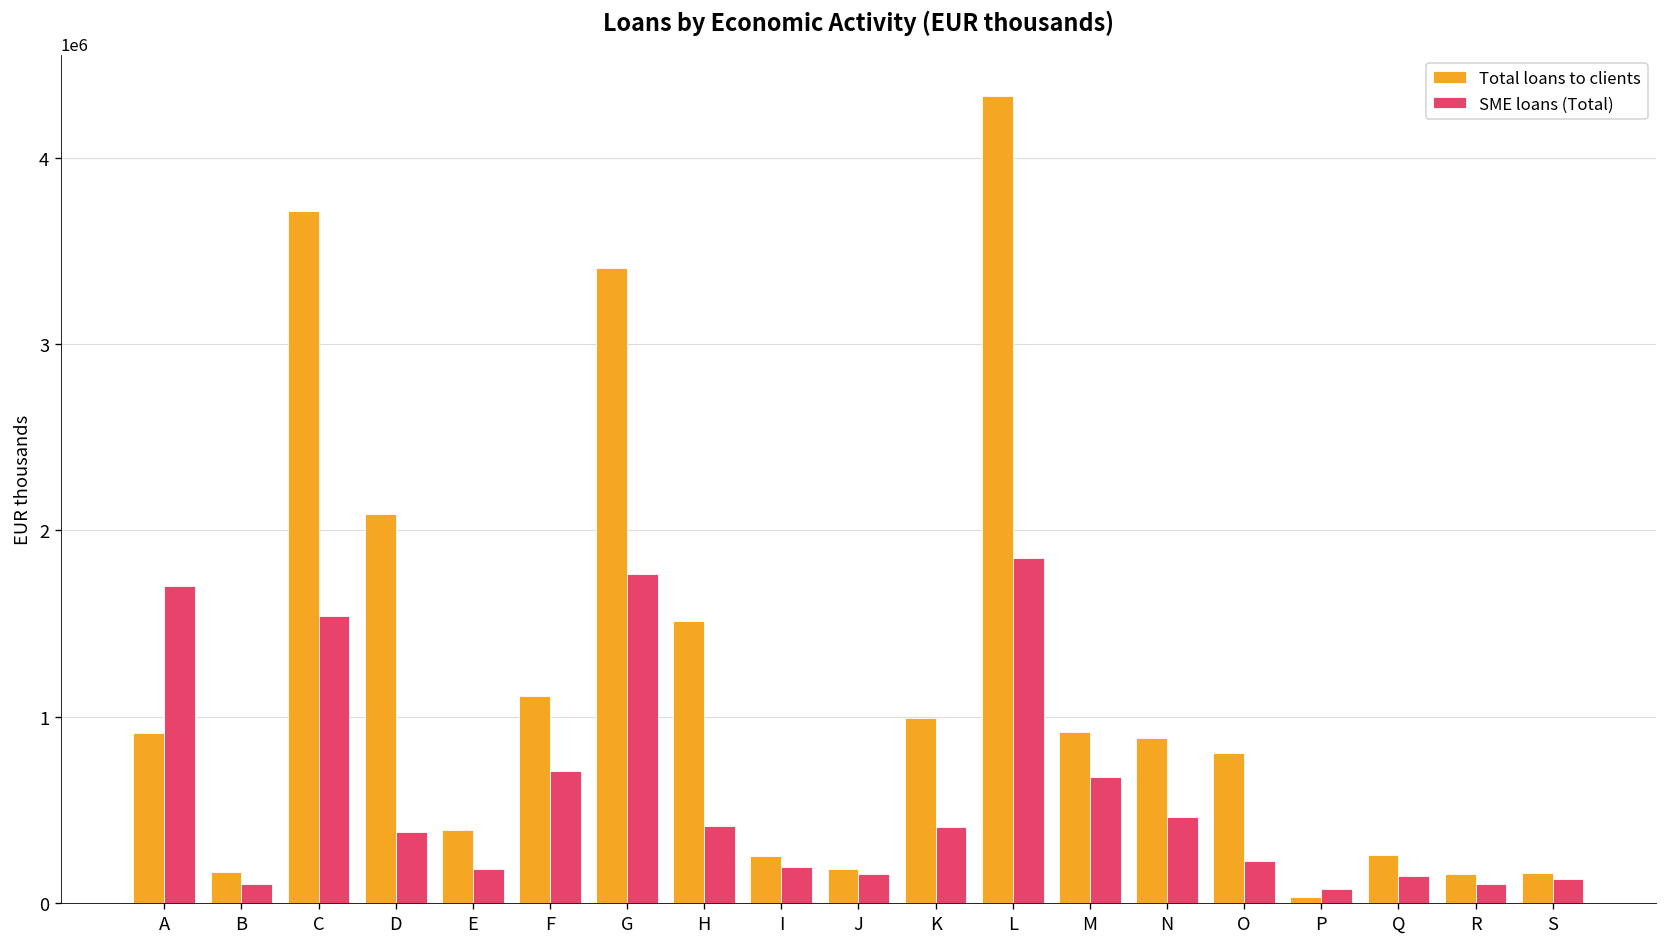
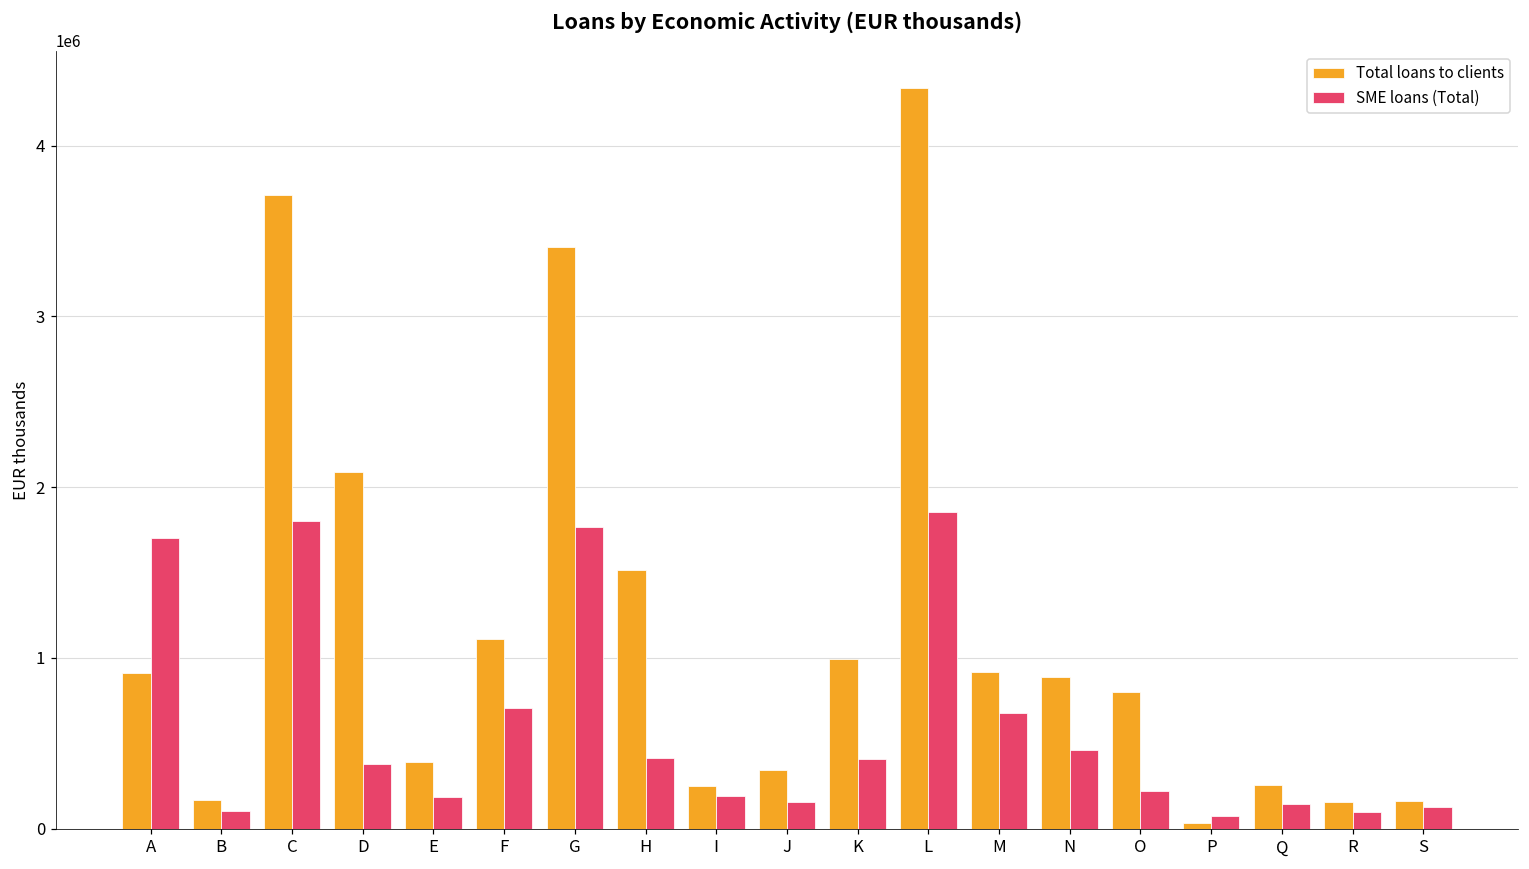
SME loans (Total), C: 1540000 -> 1800000
Total loans to clients, J: 180000 -> 340000
